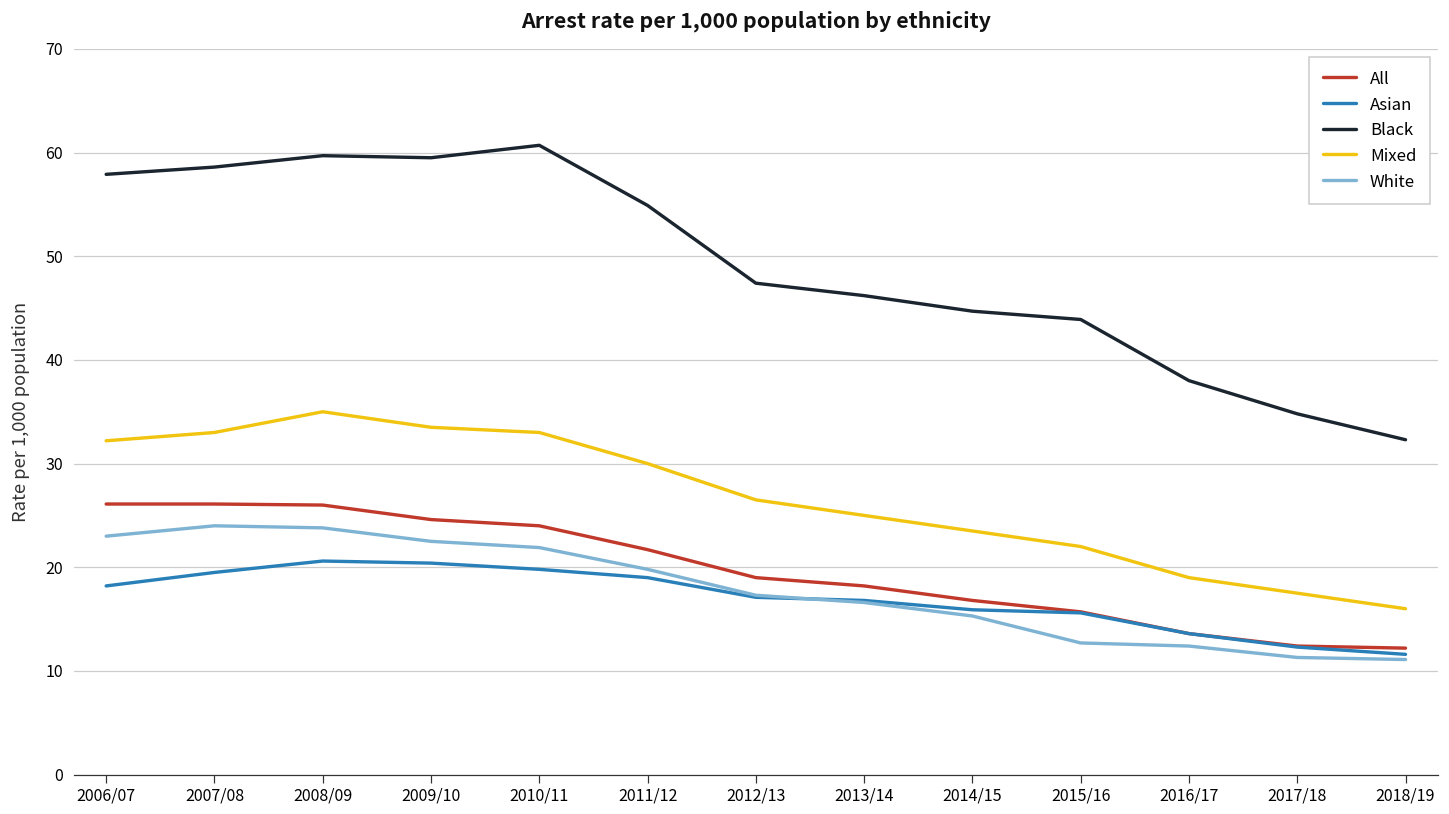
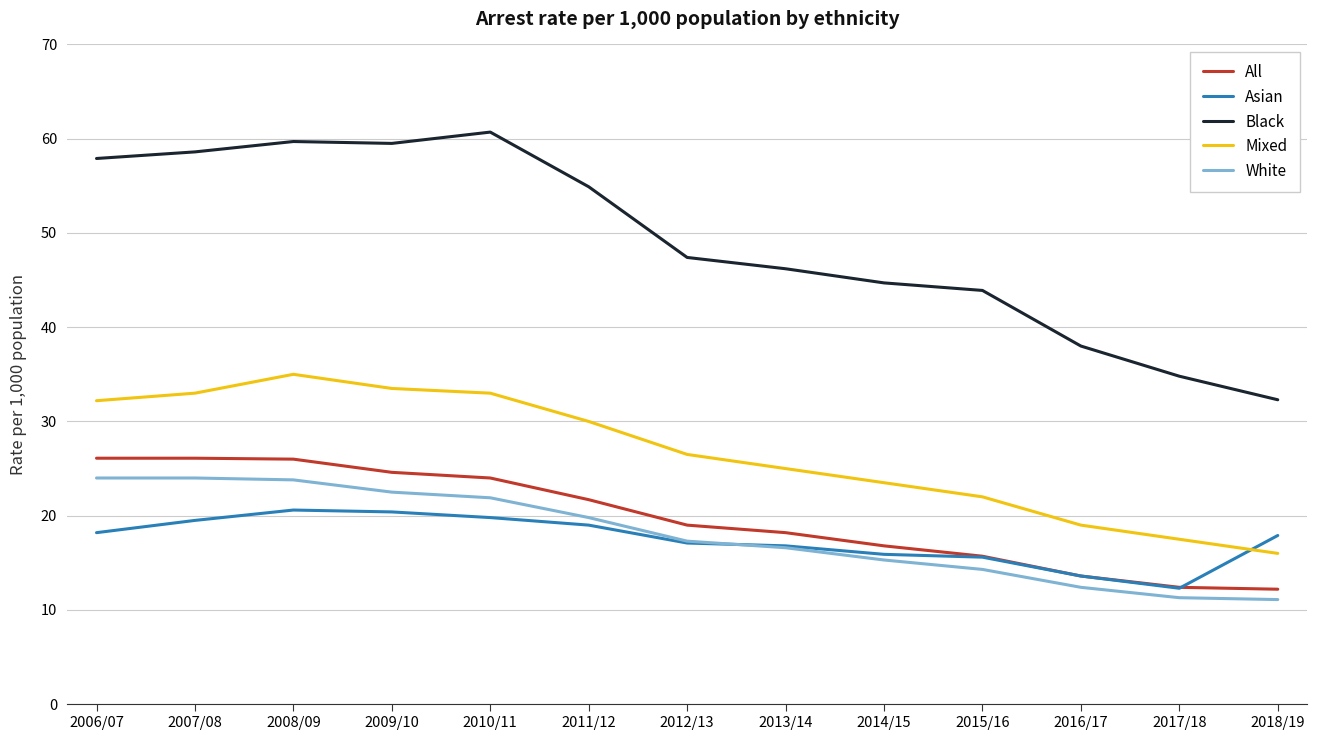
White, 2006/07: 23 -> 24
White, 2015/16: 13 -> 14
Asian, 2018/19: 12 -> 18
